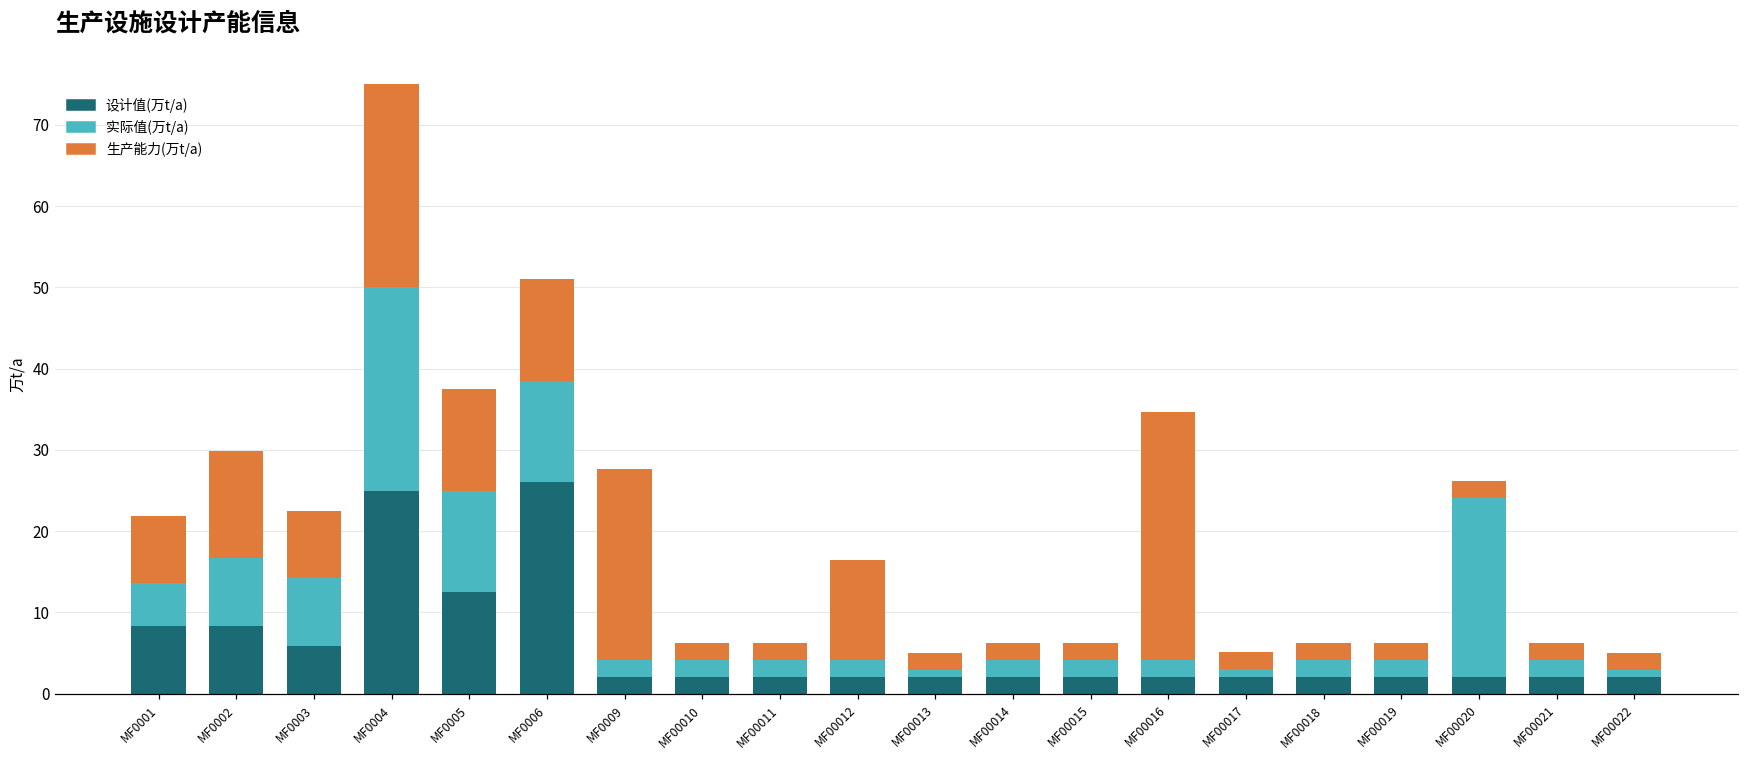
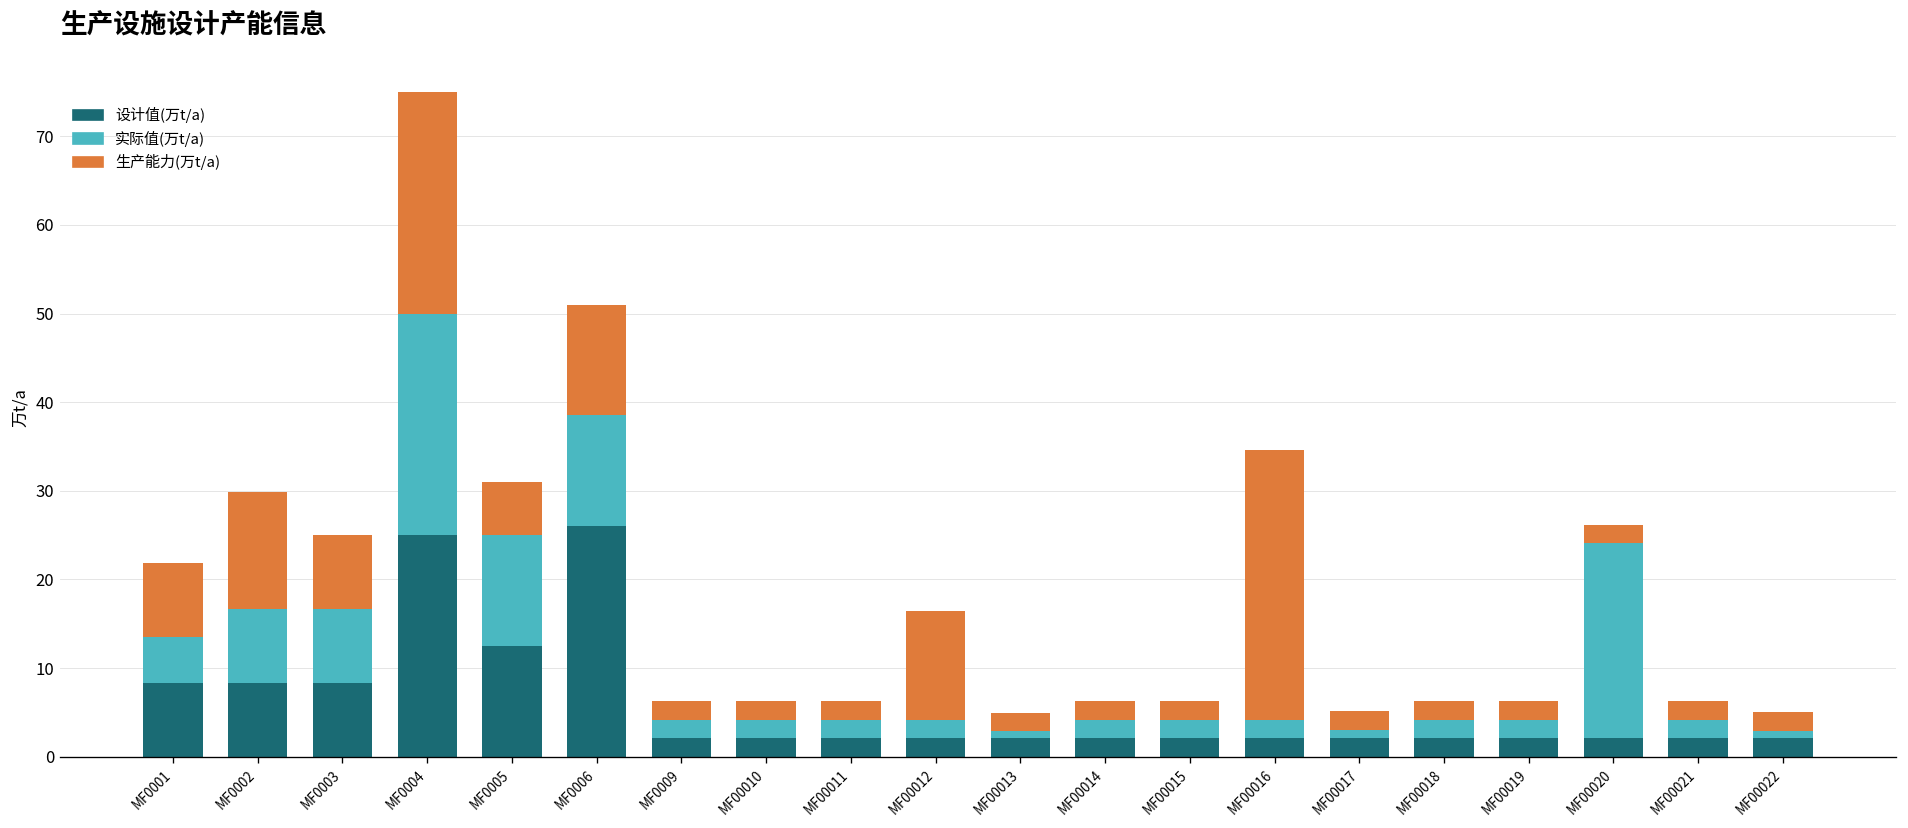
设计值(万t/a), MF0003: 6 -> 8
生产能力(万t/a), MF0005: 13 -> 6
生产能力(万t/a), MF0009: 24 -> 2
